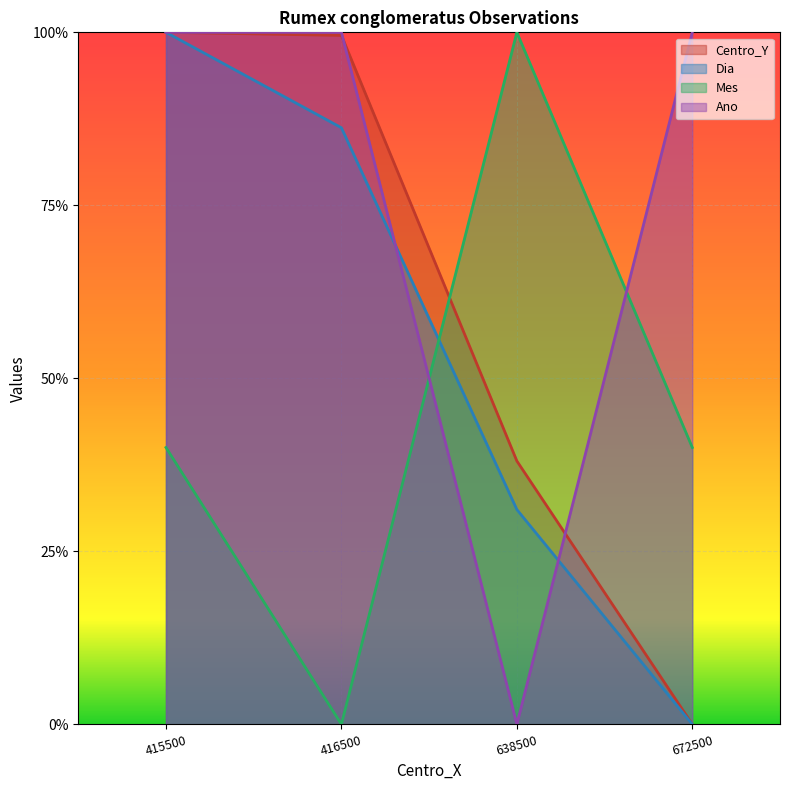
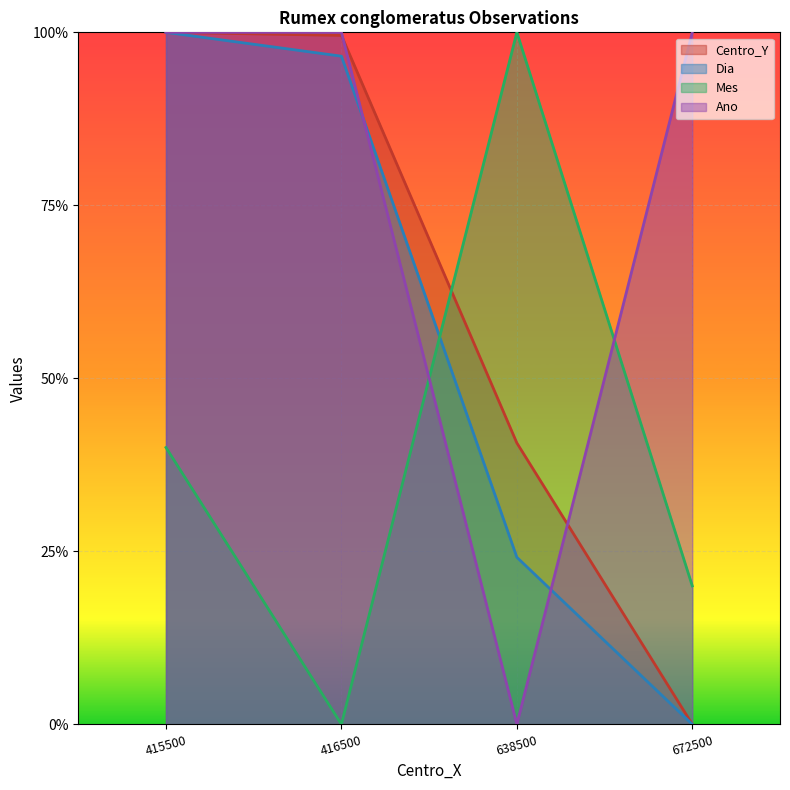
Dia, 416500: 86% -> 97%
Centro_Y, 638500: 38% -> 41%
Dia, 638500: 31% -> 24%
Mes, 672500: 40% -> 20%
